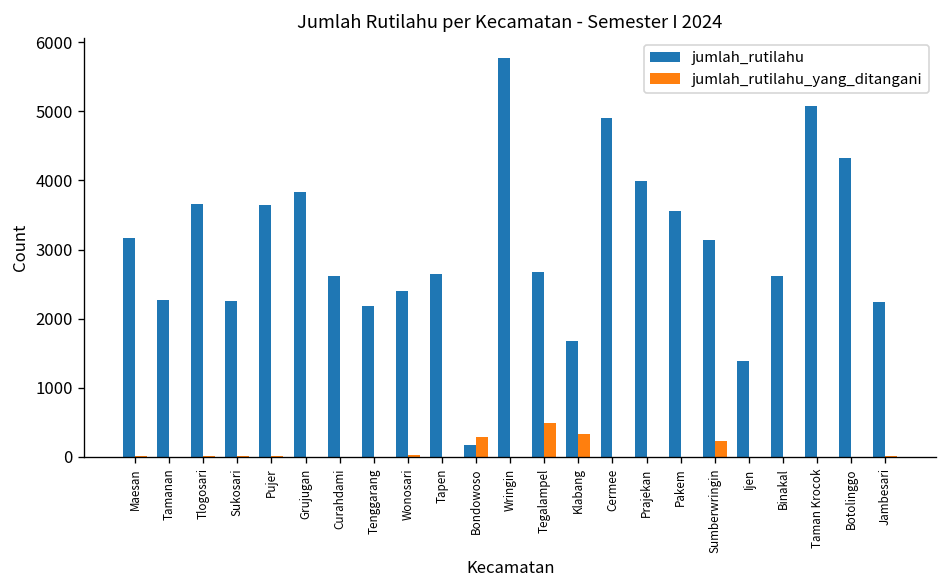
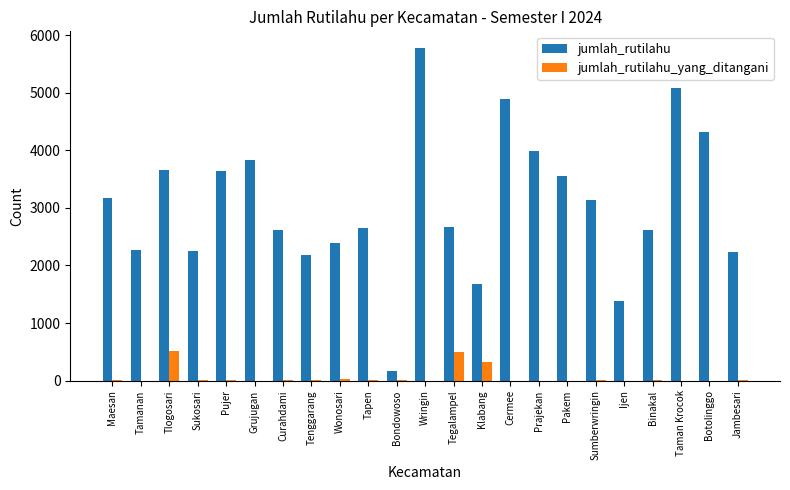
jumlah_rutilahu_yang_ditangani, Tlogosari: 0 -> 500
jumlah_rutilahu_yang_ditangani, Bondowoso: 300 -> 0
jumlah_rutilahu_yang_ditangani, Sumberwringin: 200 -> 0
